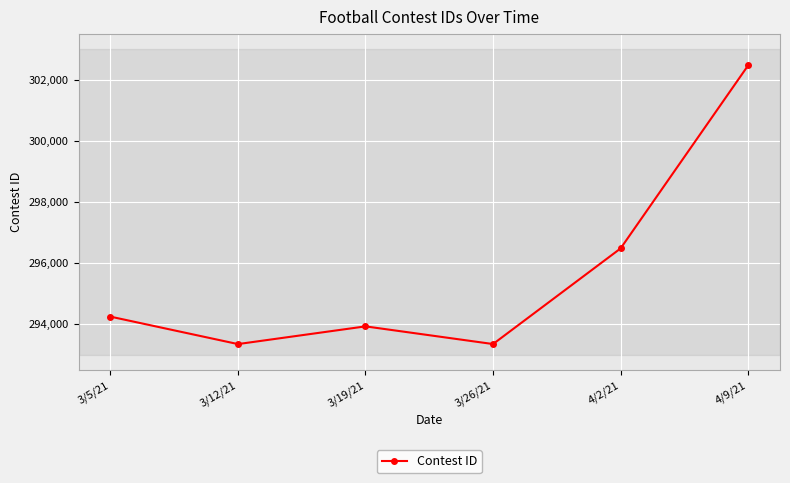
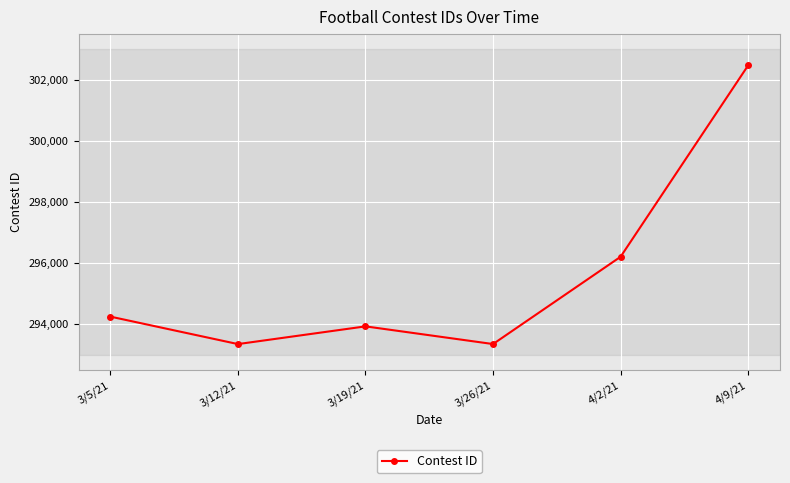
4/2/21: 296,500 -> 296,200
